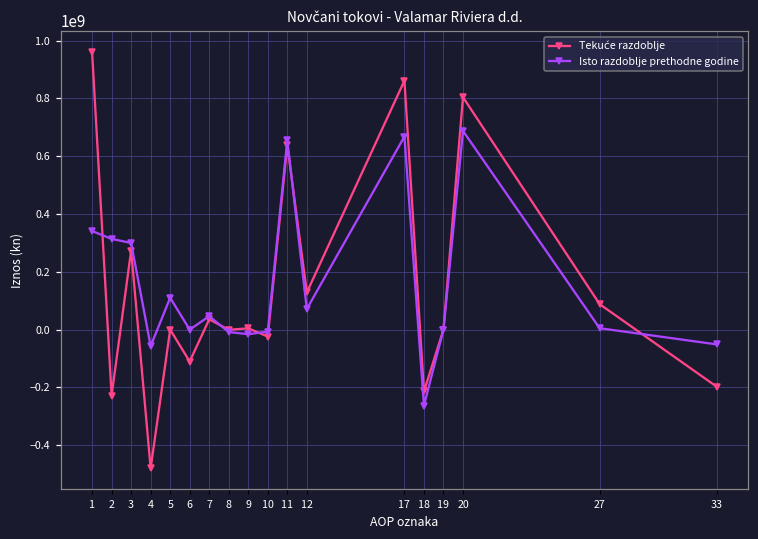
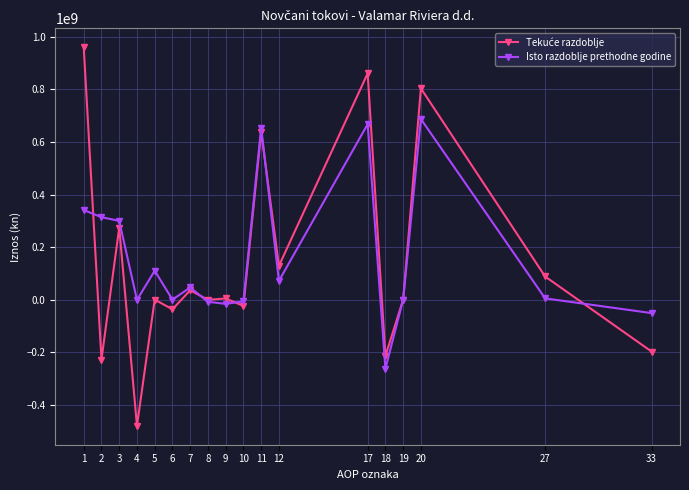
Isto razdoblje prethodne godine, 4: -60000000 -> 0
Tekuće razdoblje, 6: -110000000 -> -40000000
